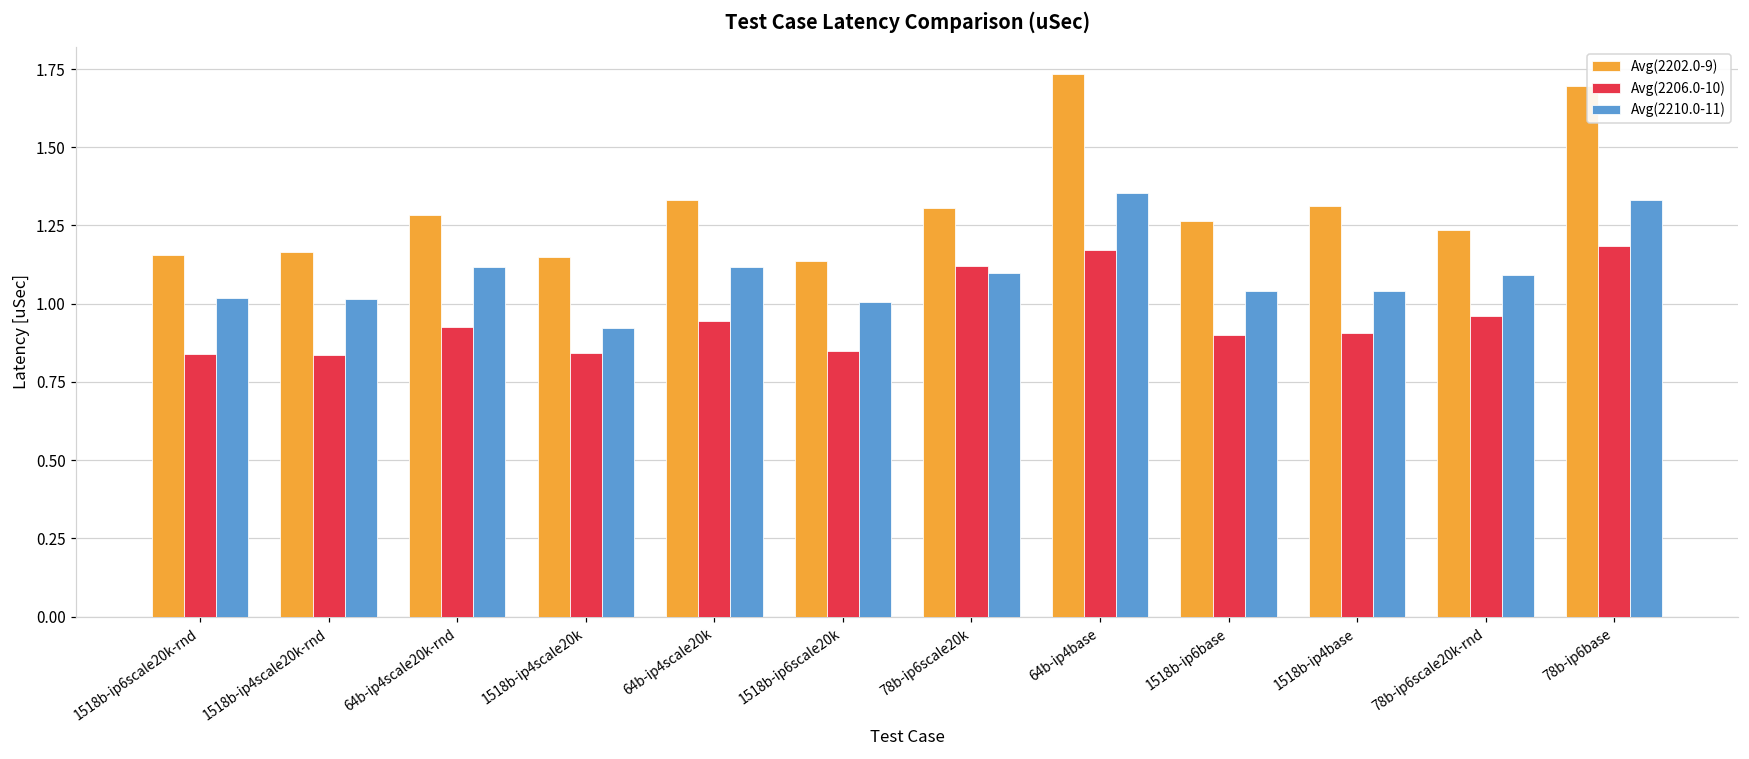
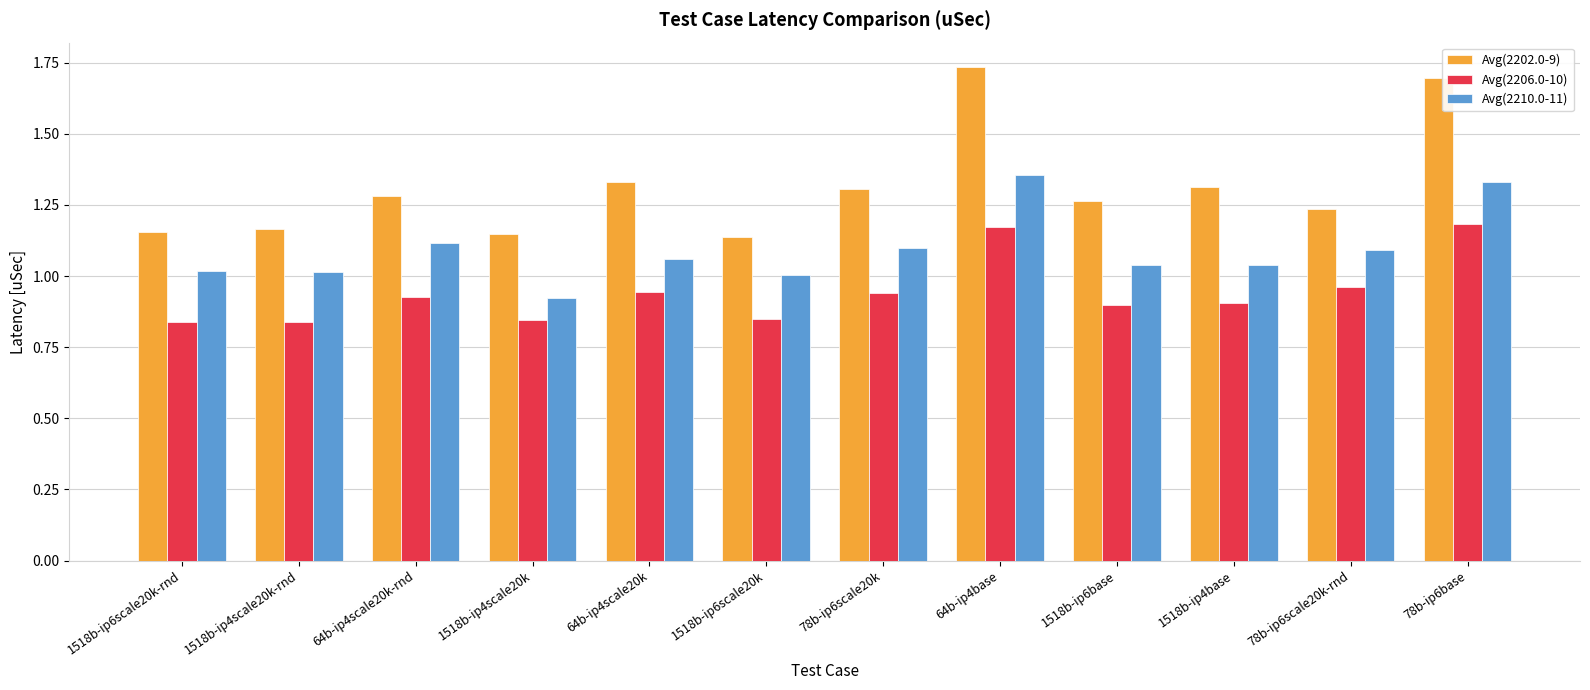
Avg(2210.0-11), 64b-ip4scale20k: 1.12 -> 1.06
Avg(2206.0-10), 78b-ip6scale20k: 1.12 -> 0.94
